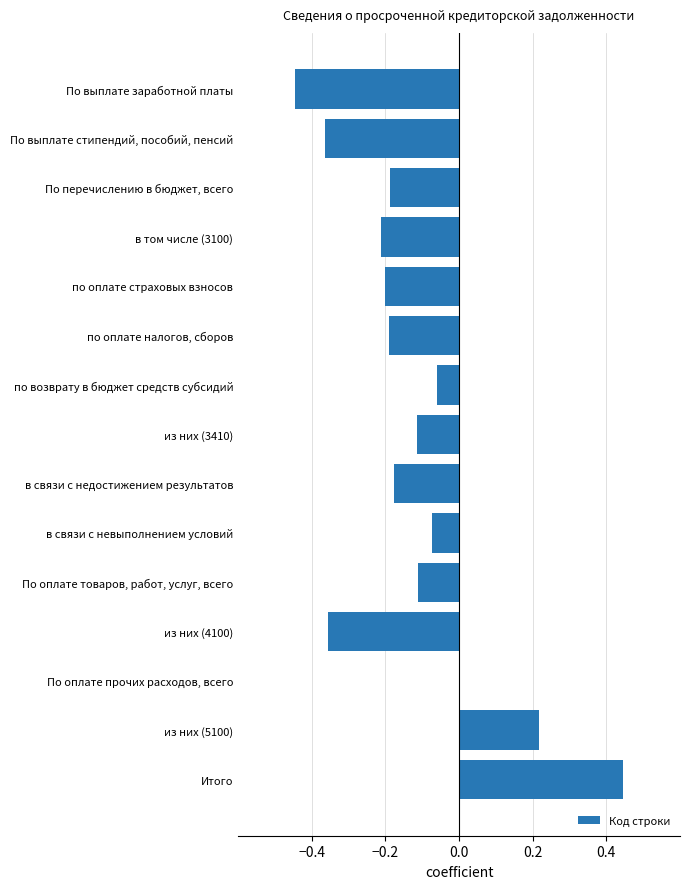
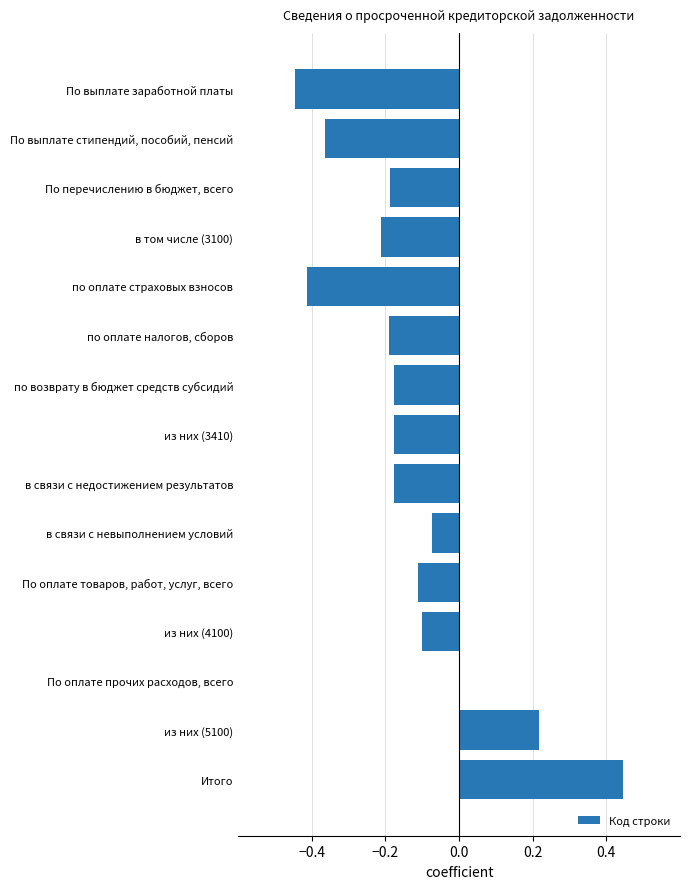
по оплате страховых взносов: -0.20 -> -0.41
по возврату в бюджет средств субсидий: -0.06 -> -0.18
из них (3410): -0.12 -> -0.18
из них (4100): -0.36 -> -0.10
